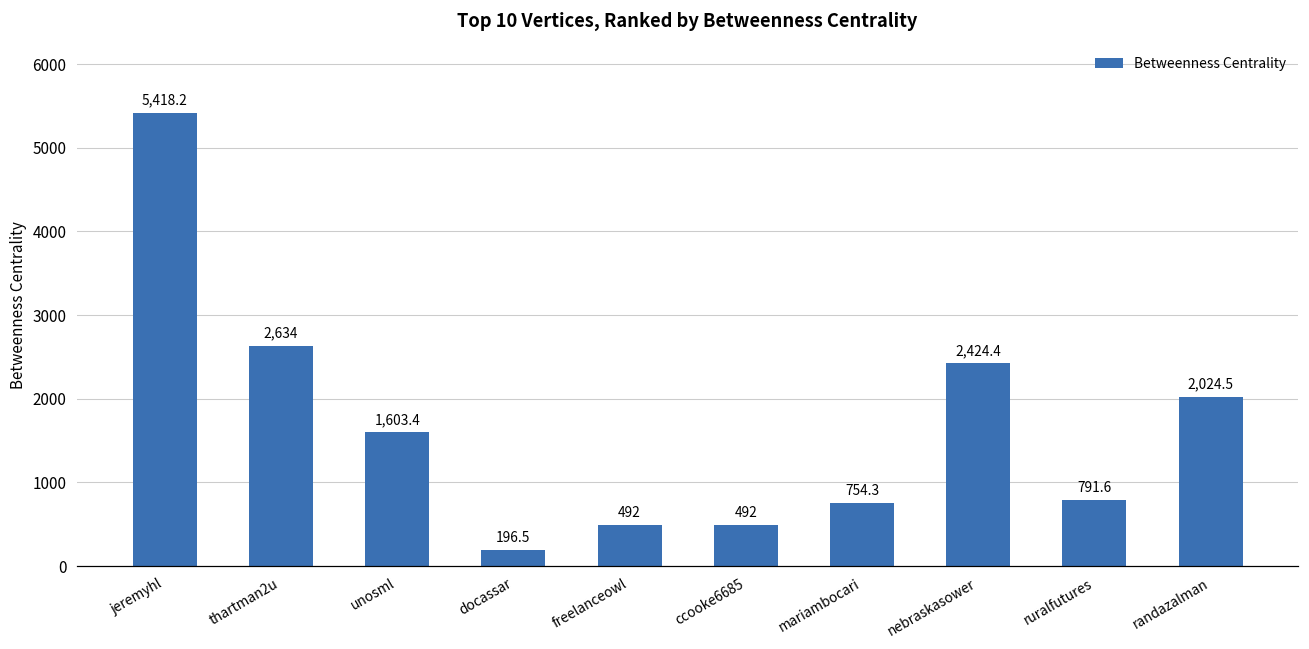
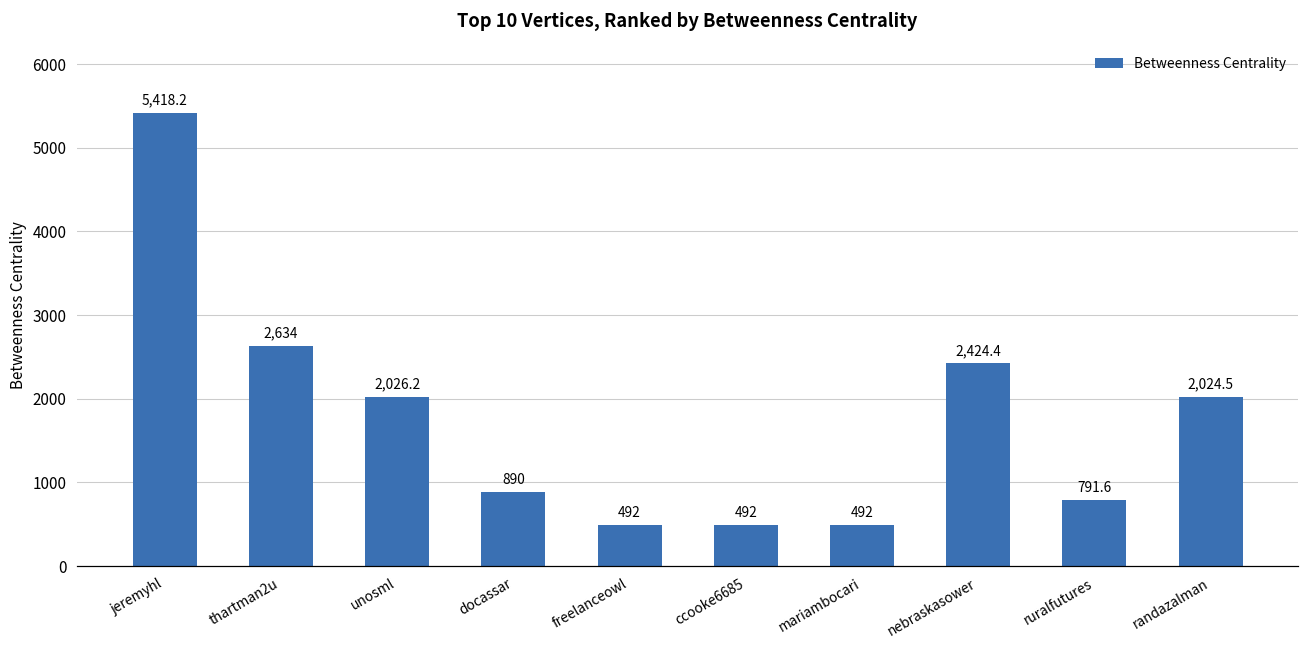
unosml: 1,603.4 -> 2,026.2
docassar: 196.5 -> 890
mariambocari: 754.3 -> 492
